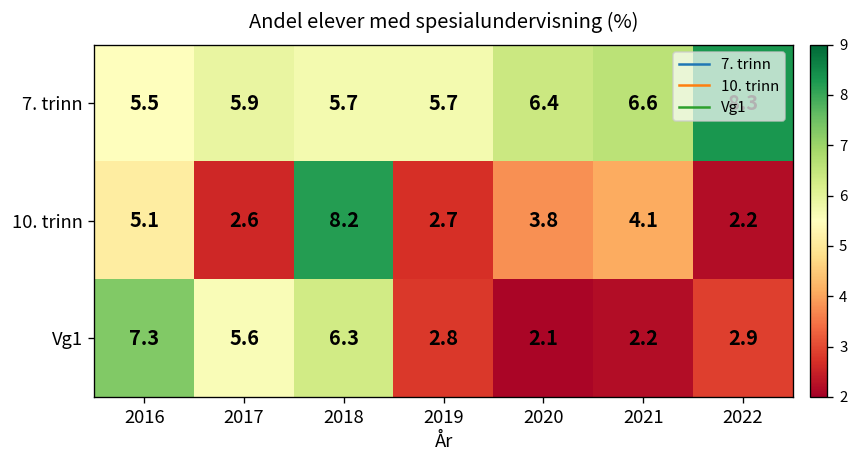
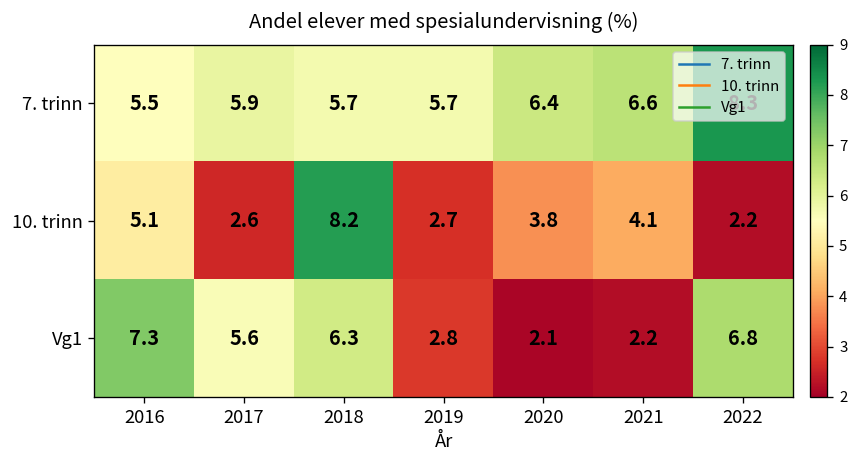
Vg1, 2022: 2.9 -> 6.8
